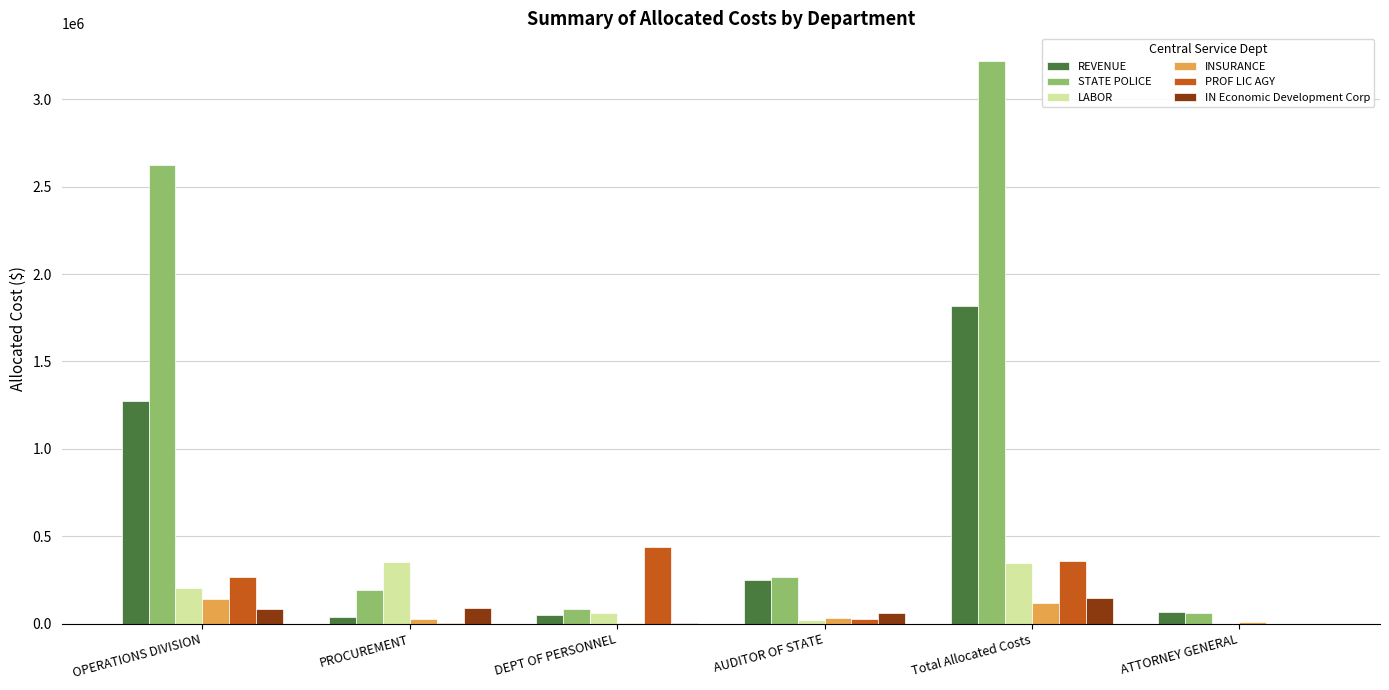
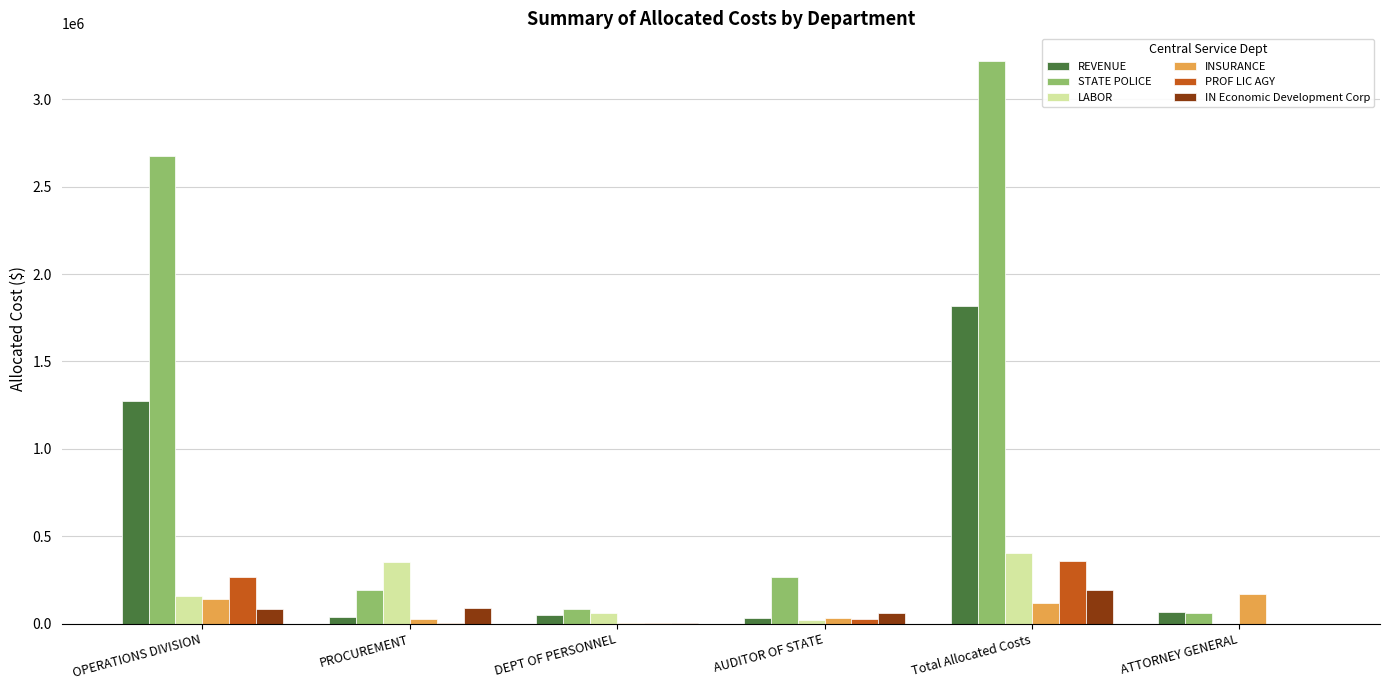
STATE POLICE, OPERATIONS DIVISION: 2620000 -> 2670000
LABOR, OPERATIONS DIVISION: 210000 -> 160000
PROF LIC AGY, DEPT OF PERSONNEL: 440000 -> 0
REVENUE, AUDITOR OF STATE: 250000 -> 30000
LABOR, Total Allocated Costs: 350000 -> 410000
IN Economic Development Corp, Total Allocated Costs: 140000 -> 190000
INSURANCE, ATTORNEY GENERAL: 10000 -> 170000
